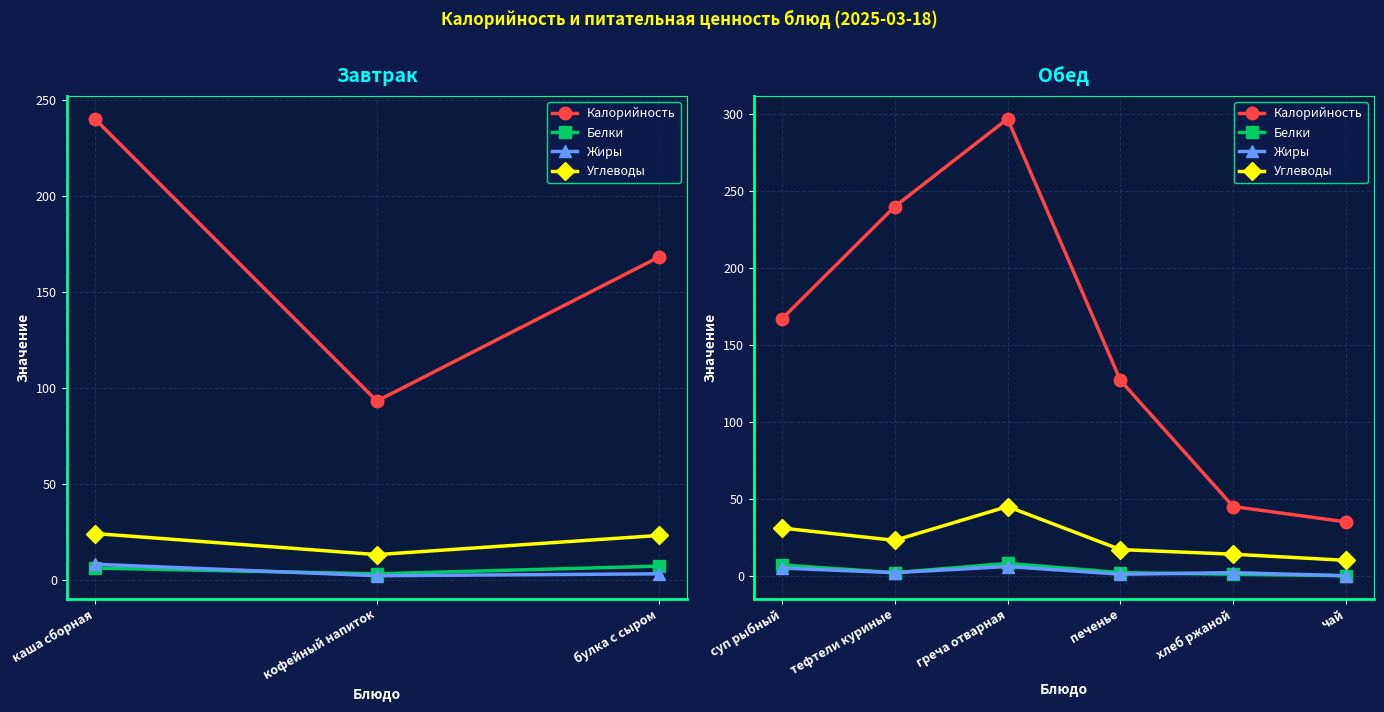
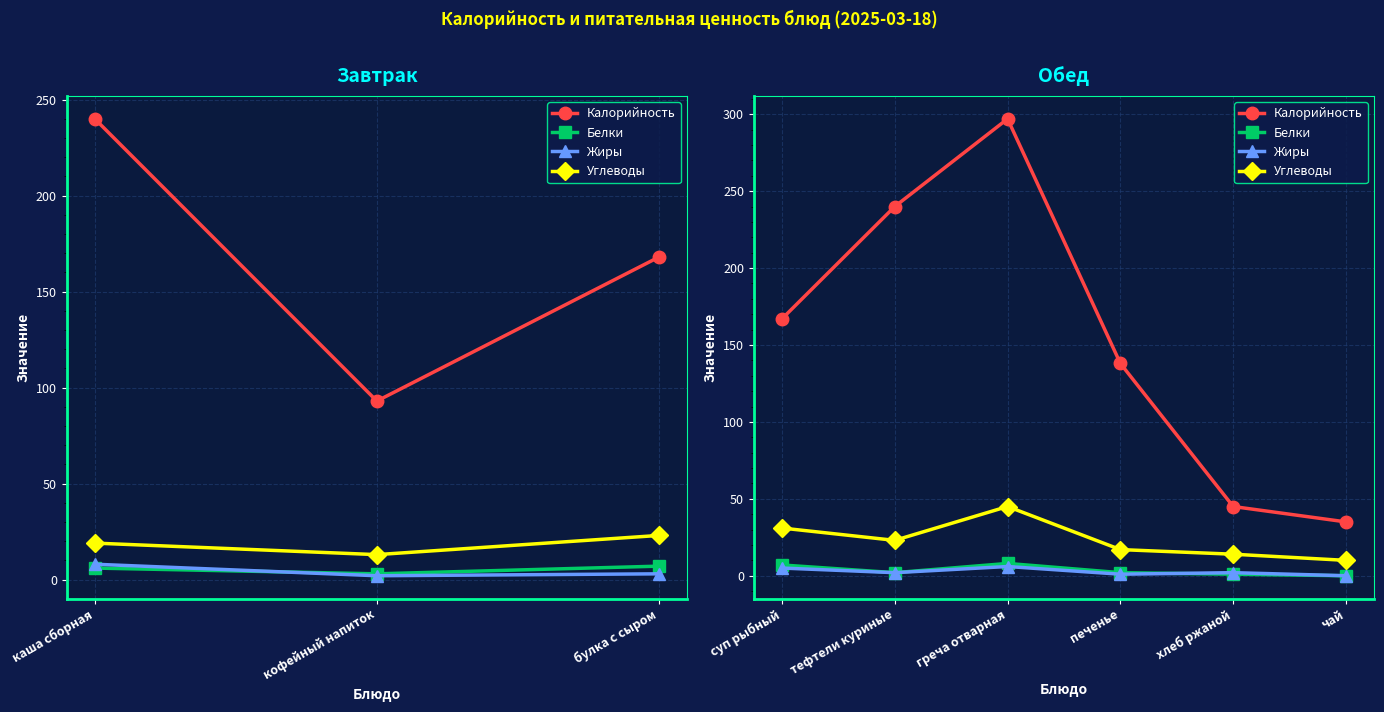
Завтрак, Углеводы, каша сборная: 24 -> 19
Обед, Калорийность, печенье: 127 -> 138
